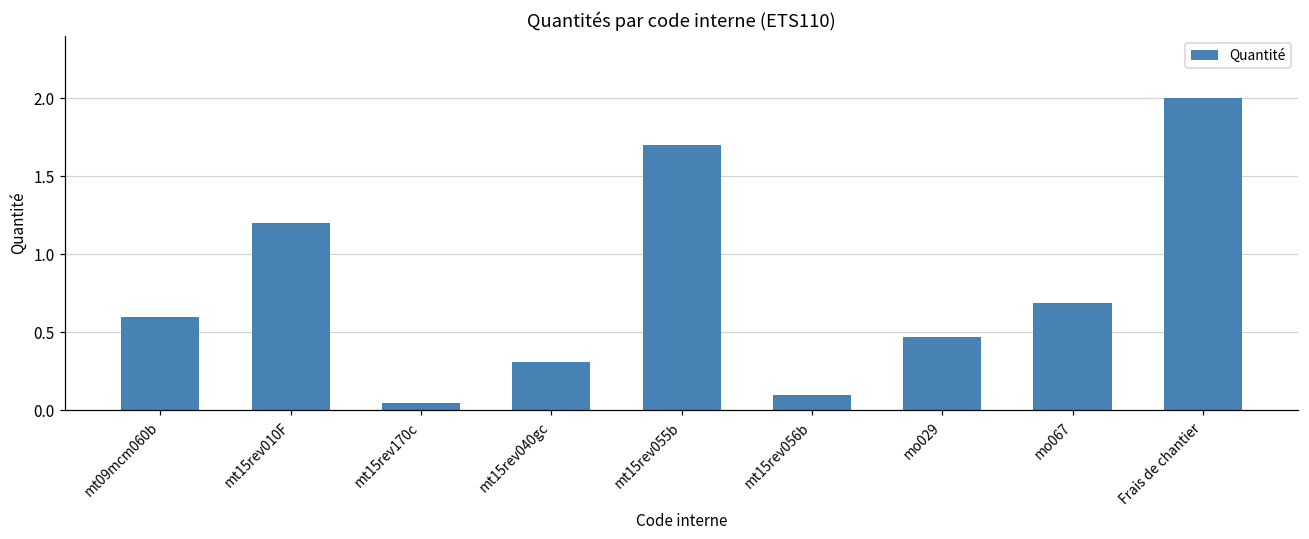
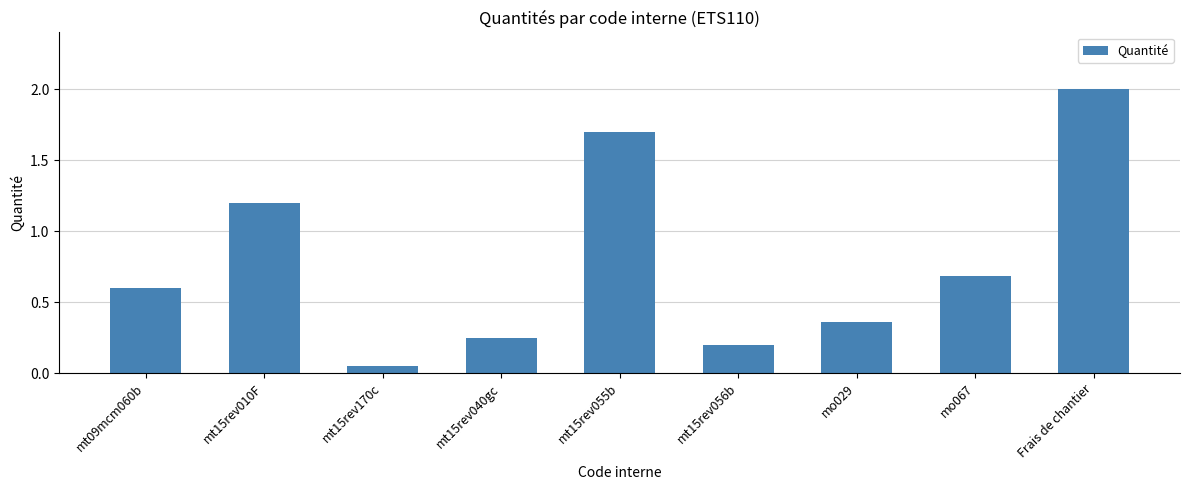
mt15rev040gc: 0.31 -> 0.25
mt15rev056b: 0.1 -> 0.2
mo029: 0.47 -> 0.36
